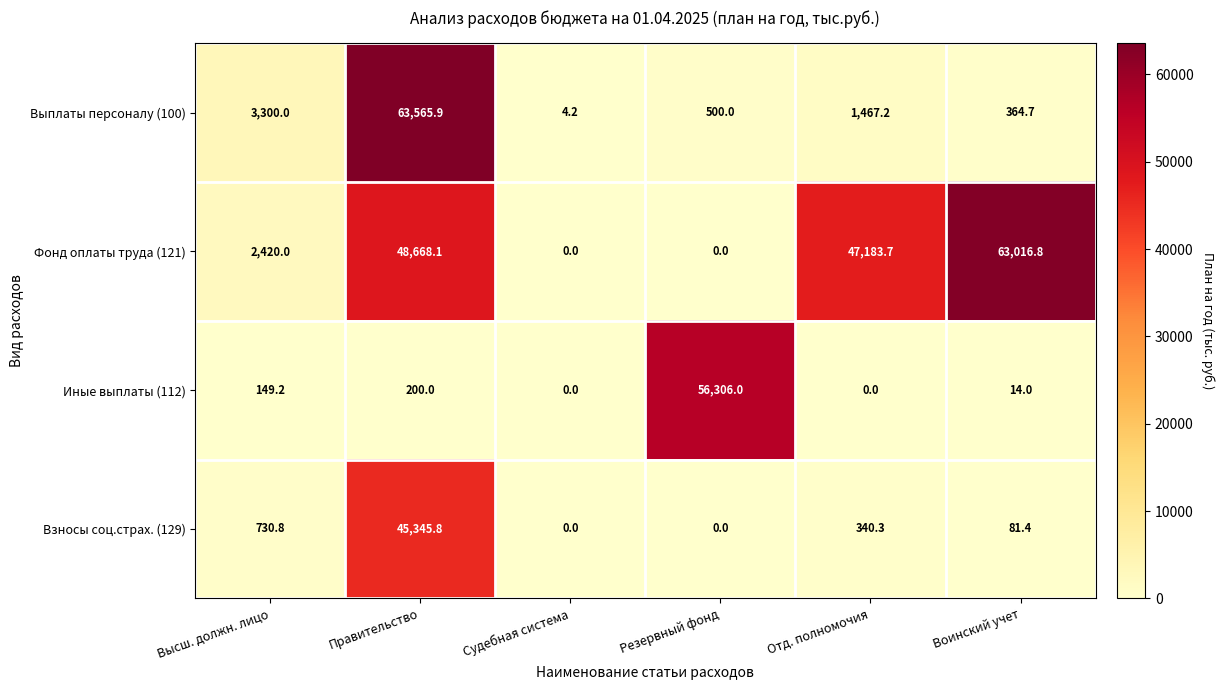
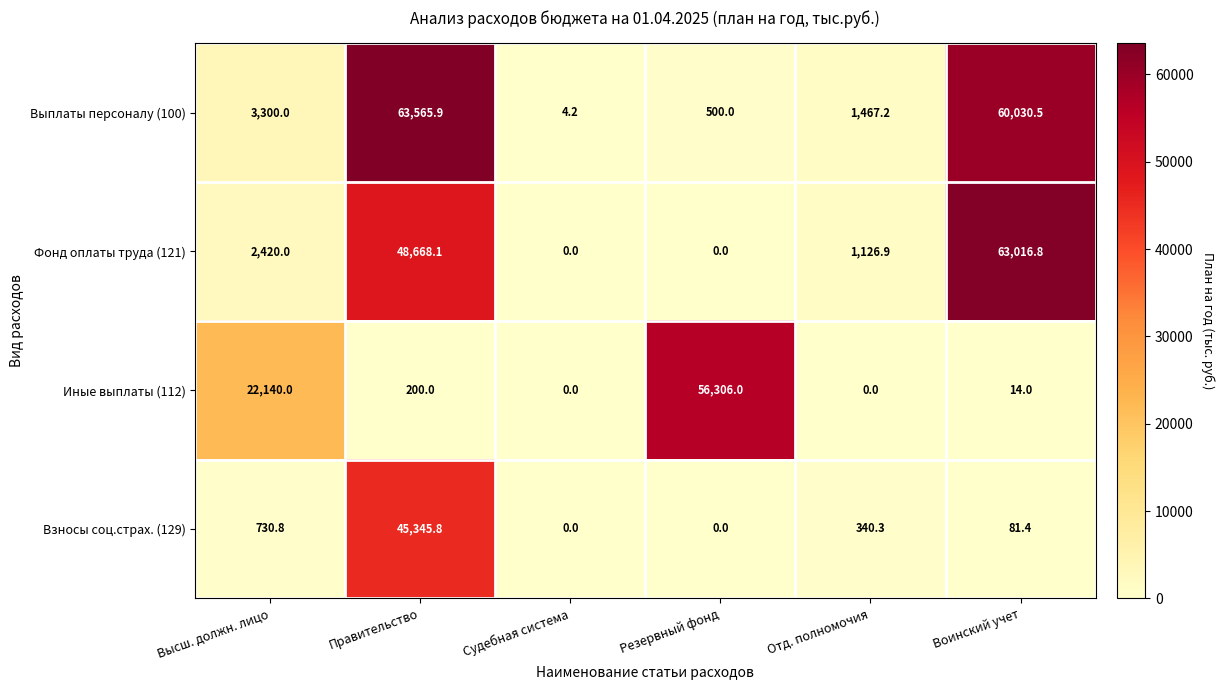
Выплаты персоналу (100), Воинский учет: 364.7 -> 60,030.5
Фонд оплаты труда (121), Отд. полномочия: 47,183.7 -> 1,126.9
Иные выплаты (112), Высш. должн. лицо: 149.2 -> 22,140.0
